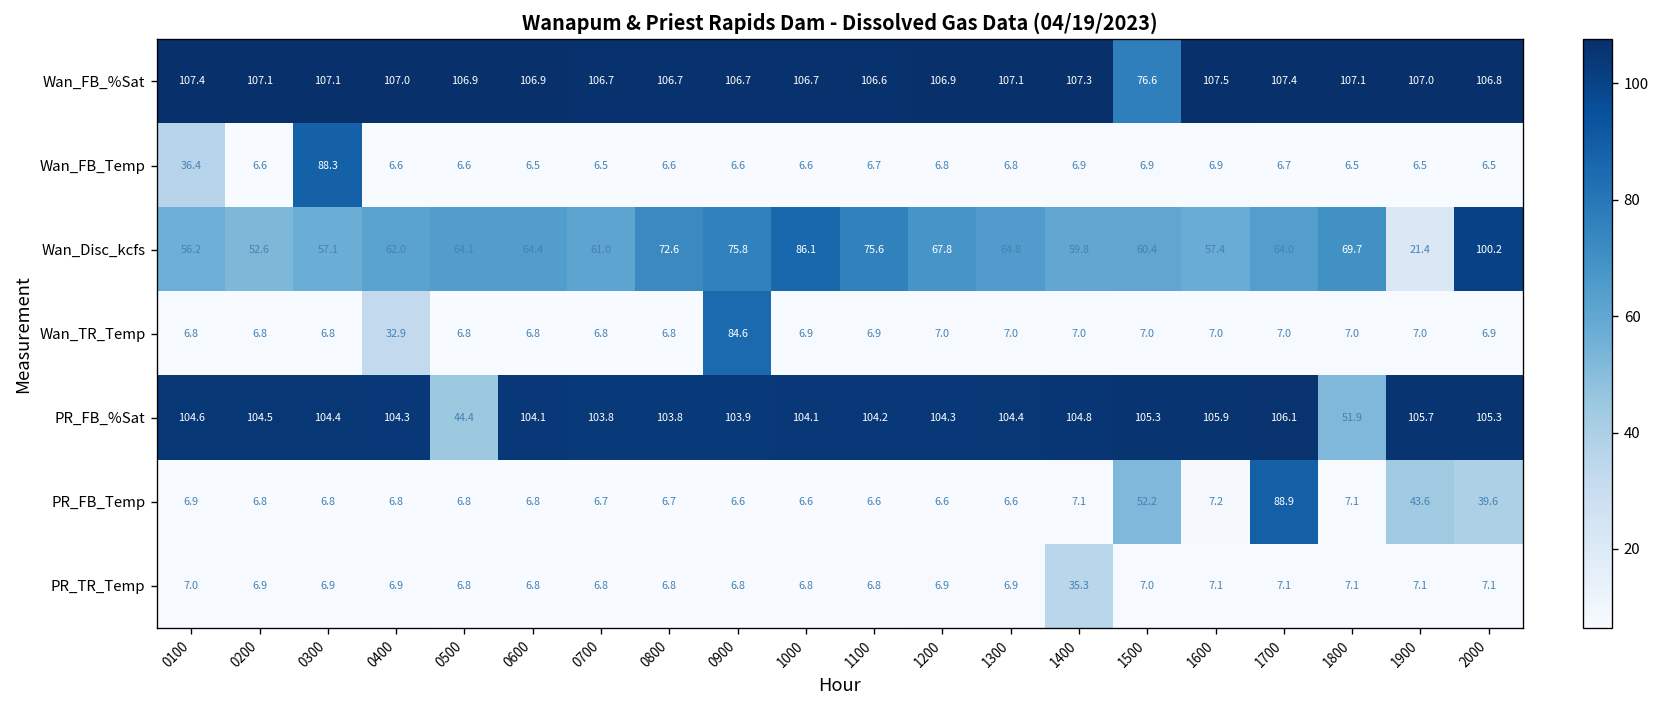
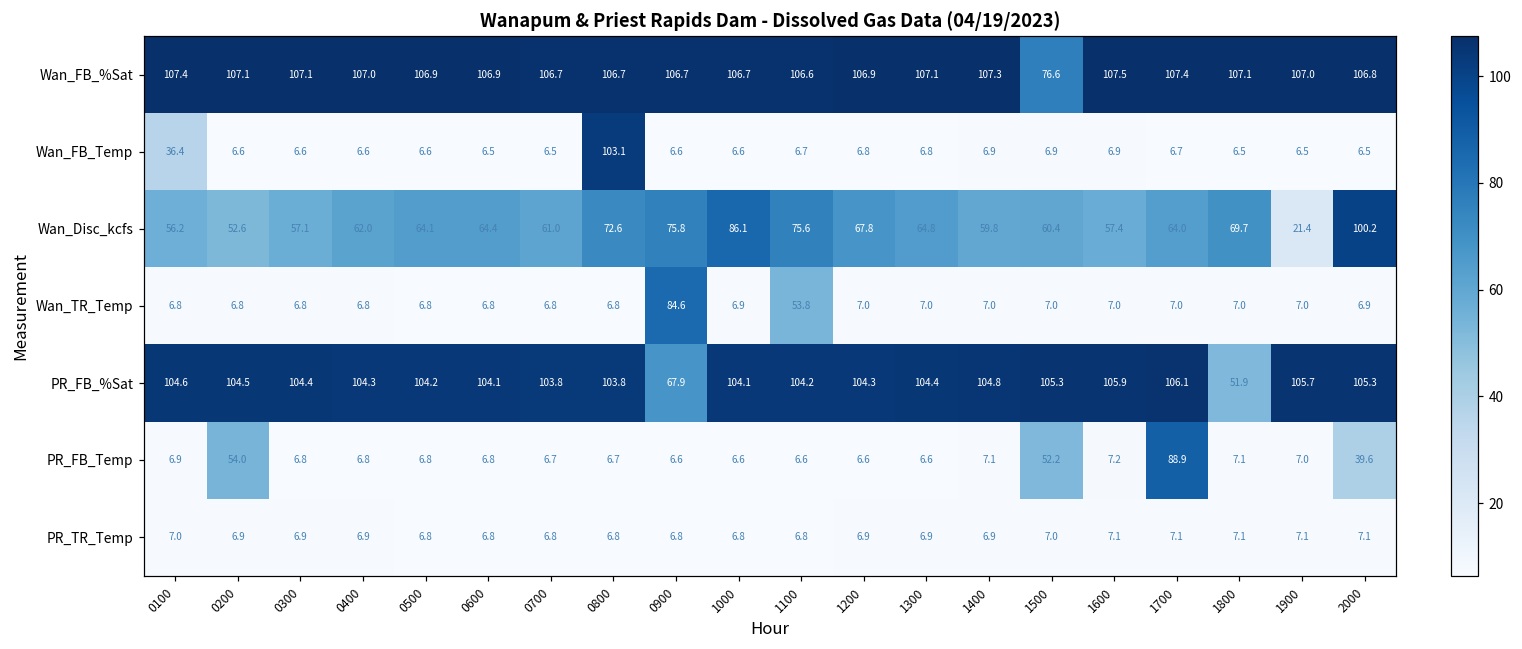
Wan_FB_Temp, 0300: 88.3 -> 6.6
Wan_FB_Temp, 0800: 6.6 -> 103.1
Wan_TR_Temp, 0400: 32.9 -> 6.8
Wan_TR_Temp, 1100: 6.9 -> 53.8
PR_FB_%Sat, 0500: 44.4 -> 104.2
PR_FB_%Sat, 0900: 103.9 -> 67.9
PR_FB_Temp, 0200: 6.8 -> 54.0
PR_FB_Temp, 1900: 43.6 -> 7.0
PR_TR_Temp, 1400: 35.3 -> 6.9
